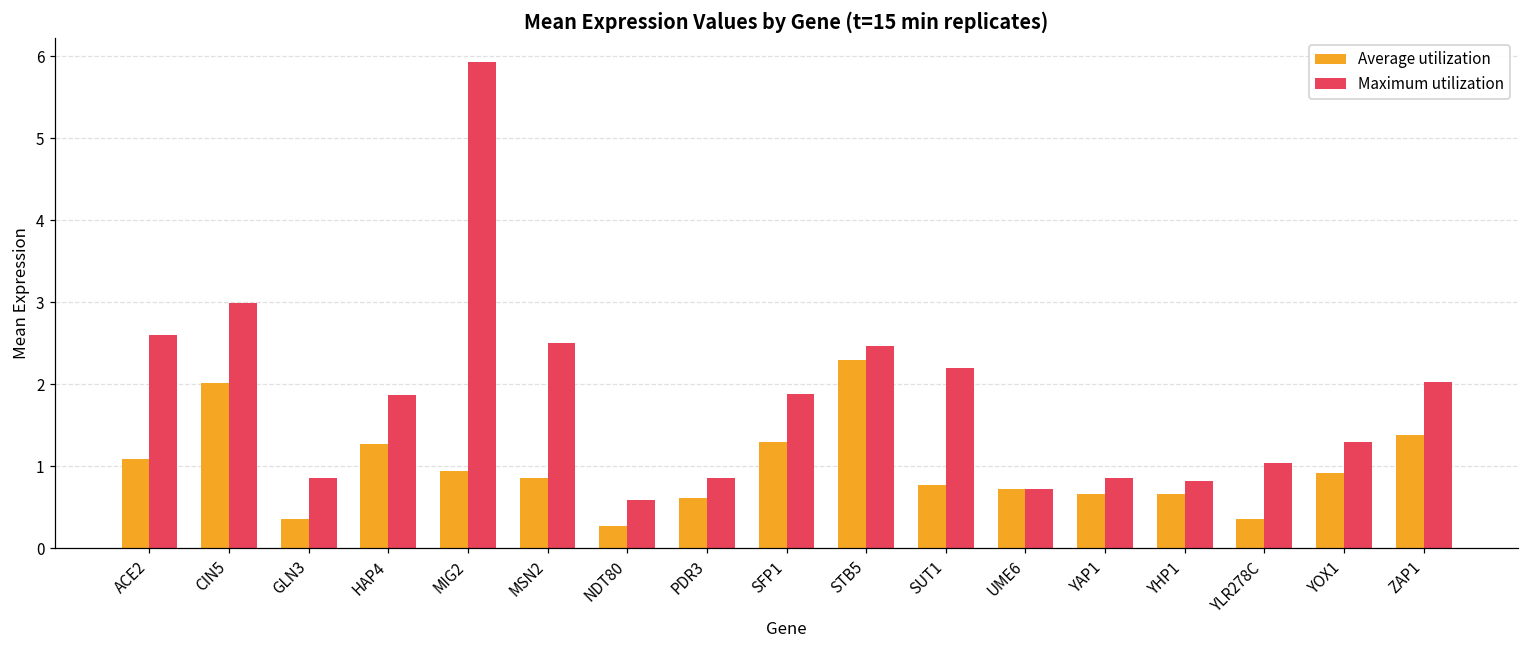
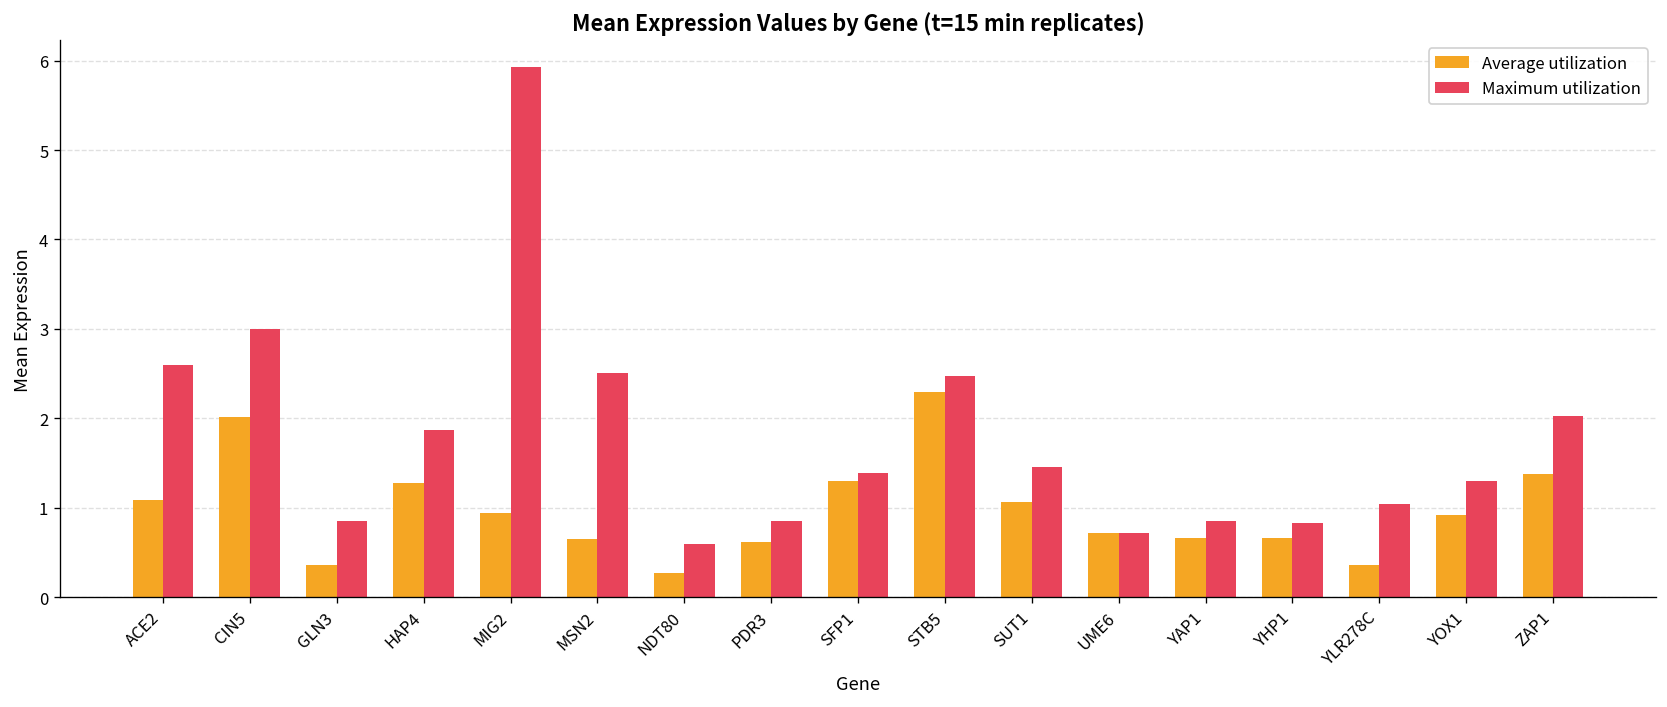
Average utilization, MSN2: 0.9 -> 0.6
Maximum utilization, SFP1: 1.9 -> 1.4
Average utilization, SUT1: 0.8 -> 1.1
Maximum utilization, SUT1: 2.2 -> 1.5
